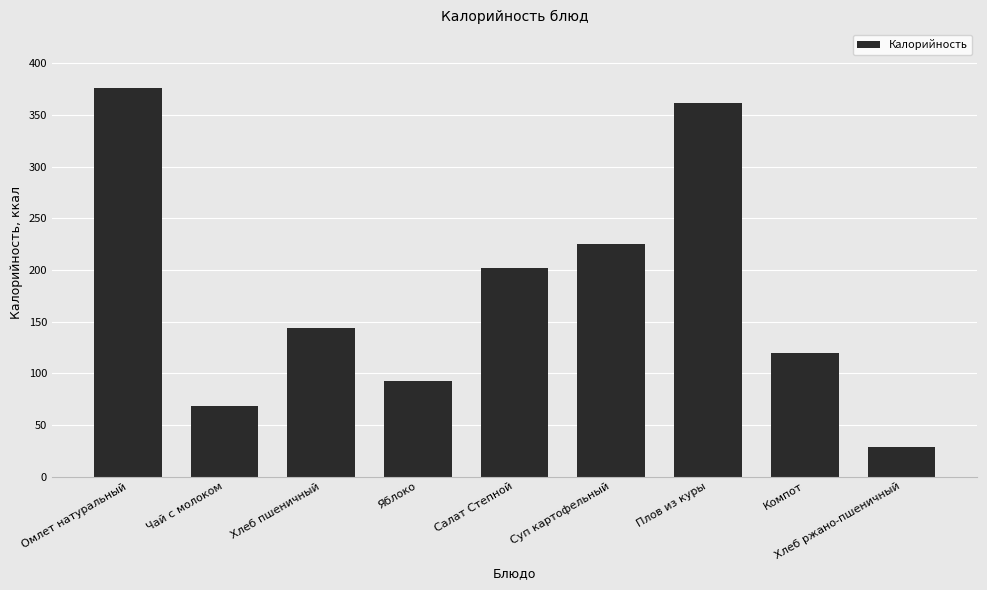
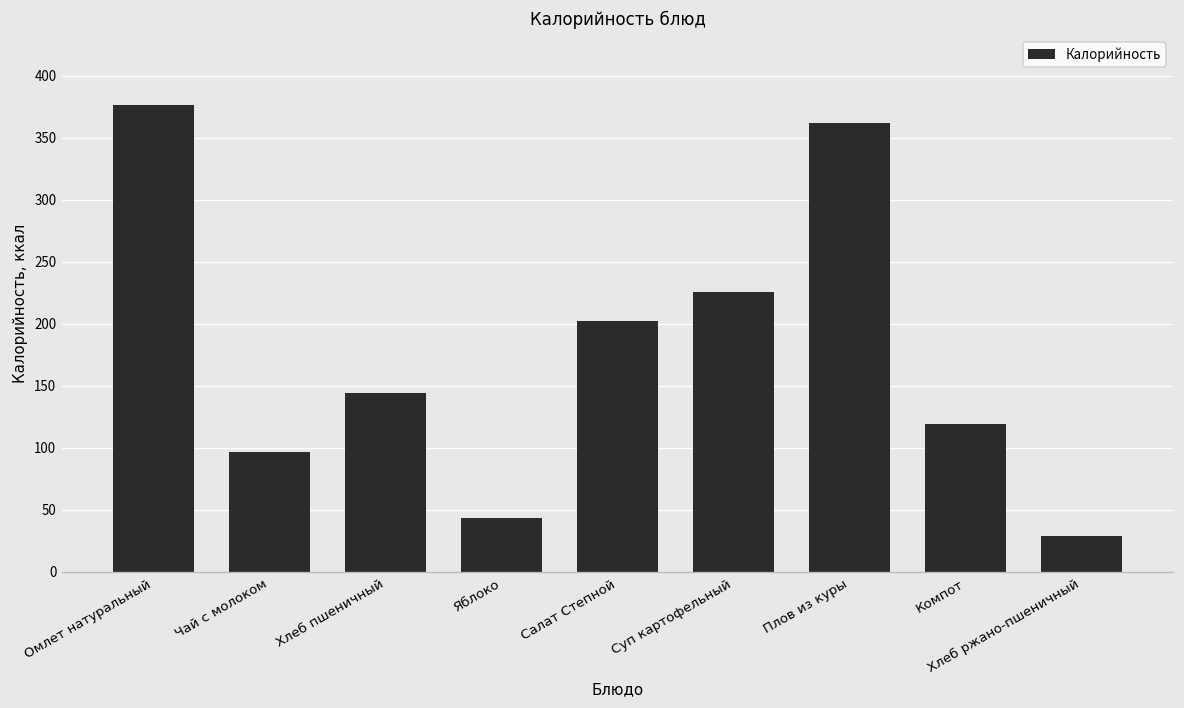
Чай с молоком: 69 -> 97
Яблоко: 92 -> 43
